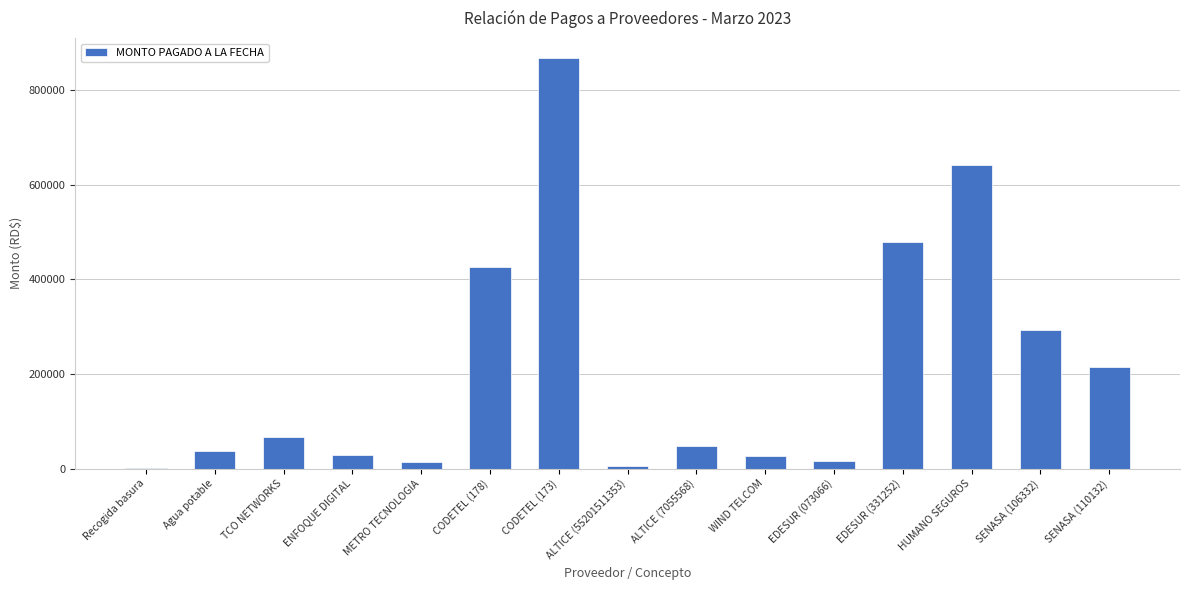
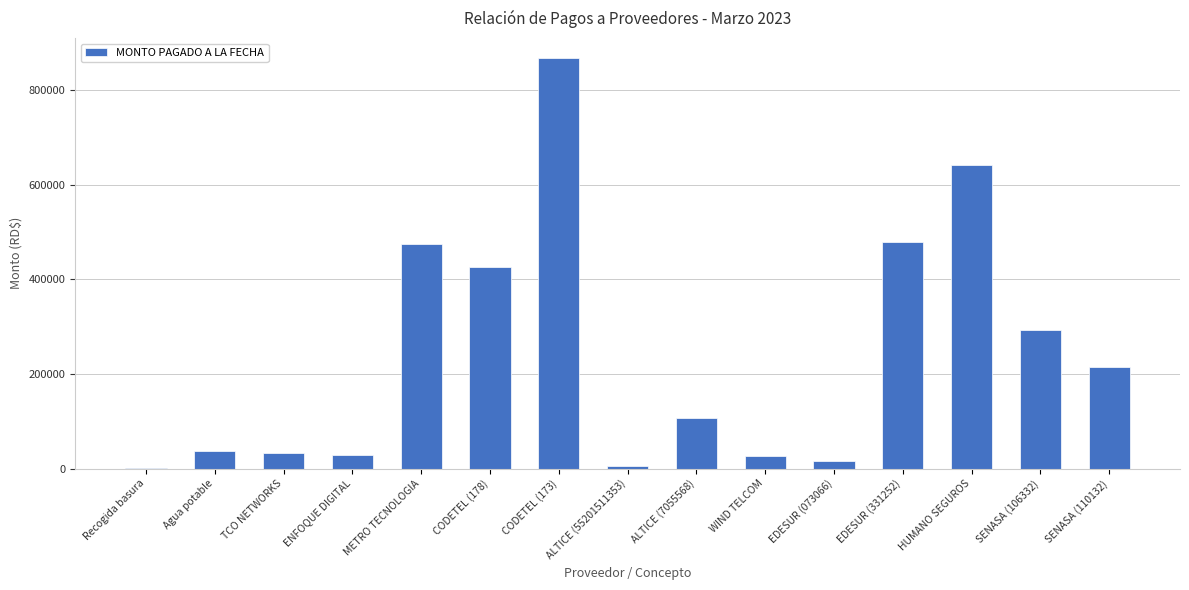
TCO NETWORKS: 70000 -> 30000
METRO TECNOLOGIA: 10000 -> 470000
ALTICE (7055568): 50000 -> 110000
